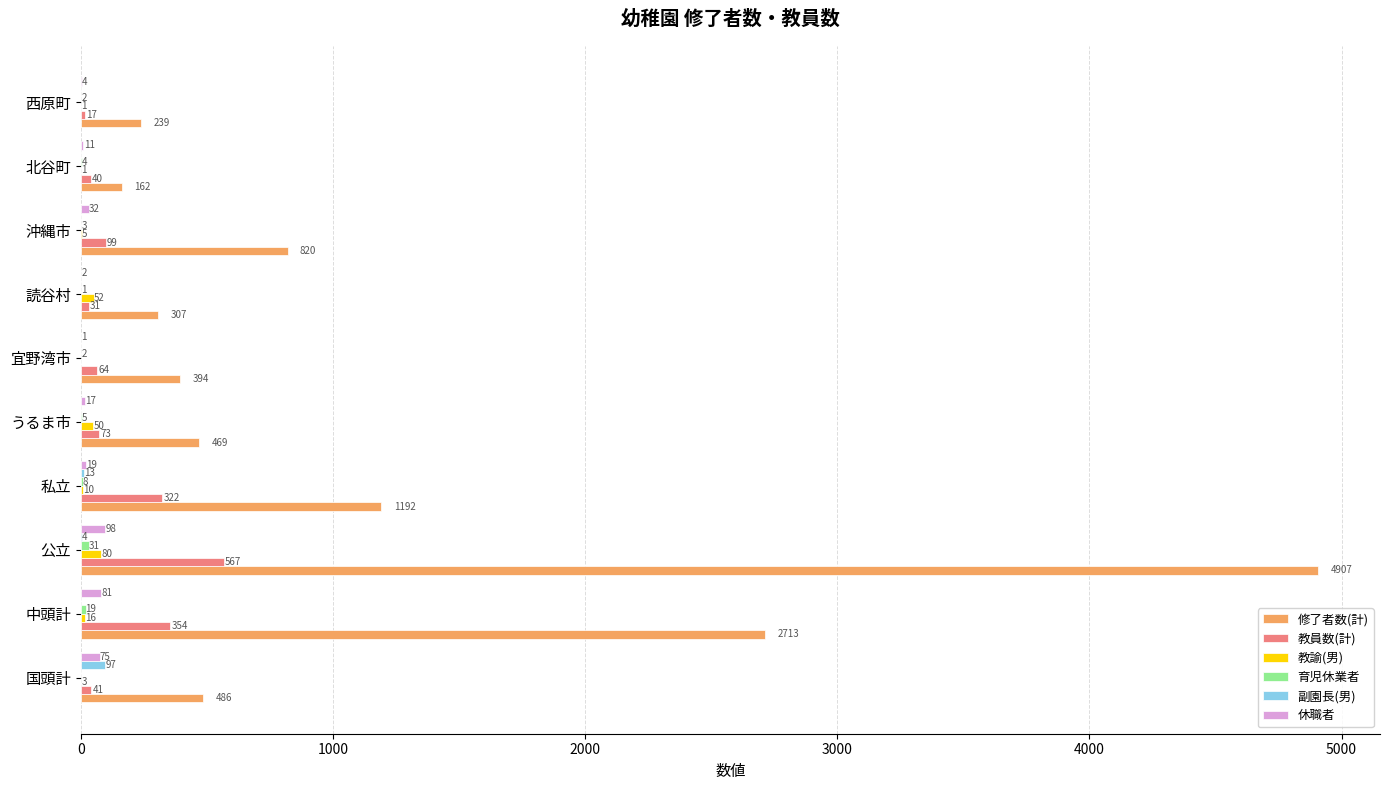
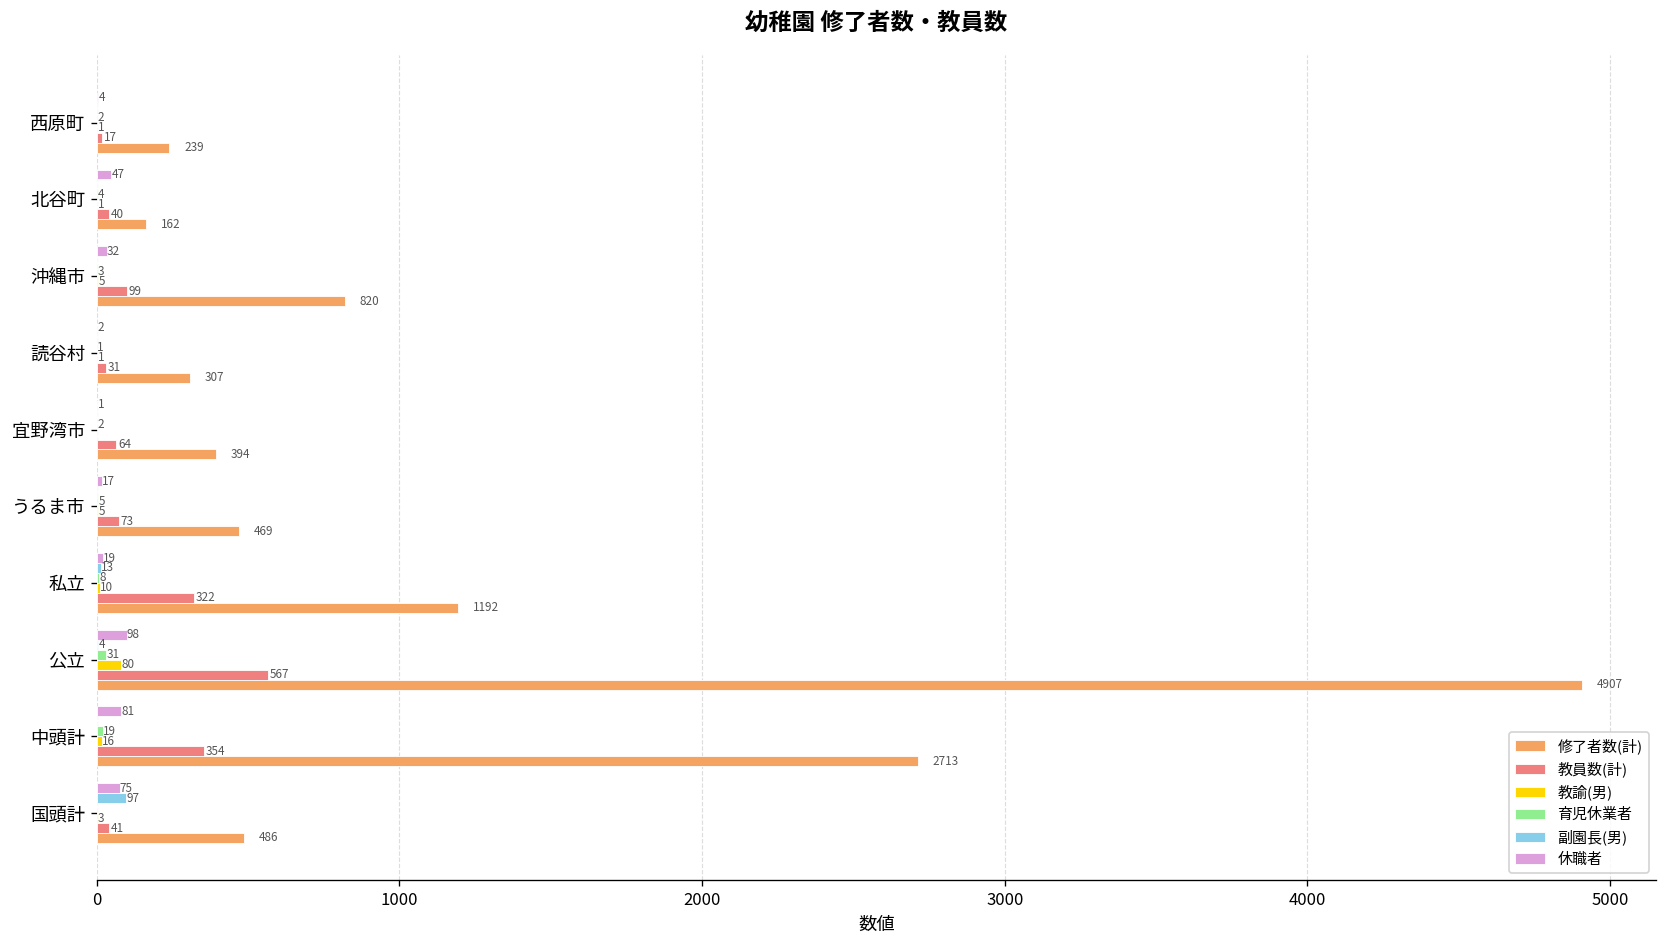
休職者, 北谷町: 11 -> 47
教諭(男), 読谷村: 52 -> 1
教諭(男), うるま市: 50 -> 5
